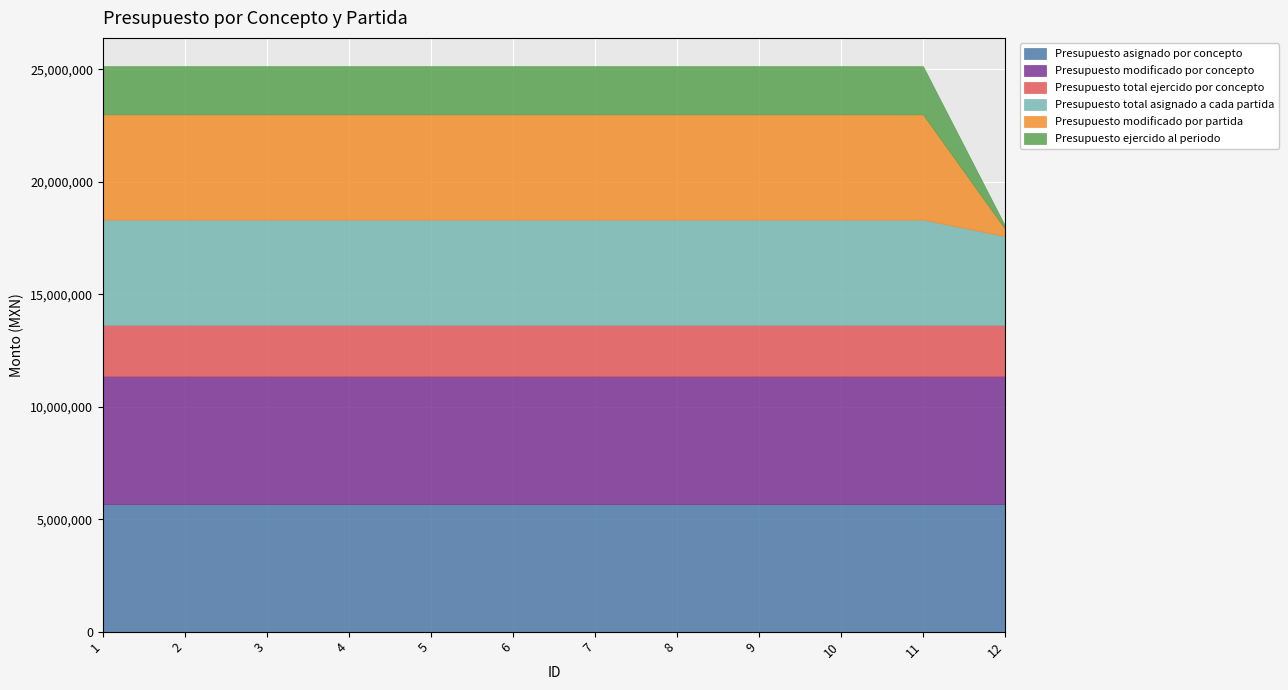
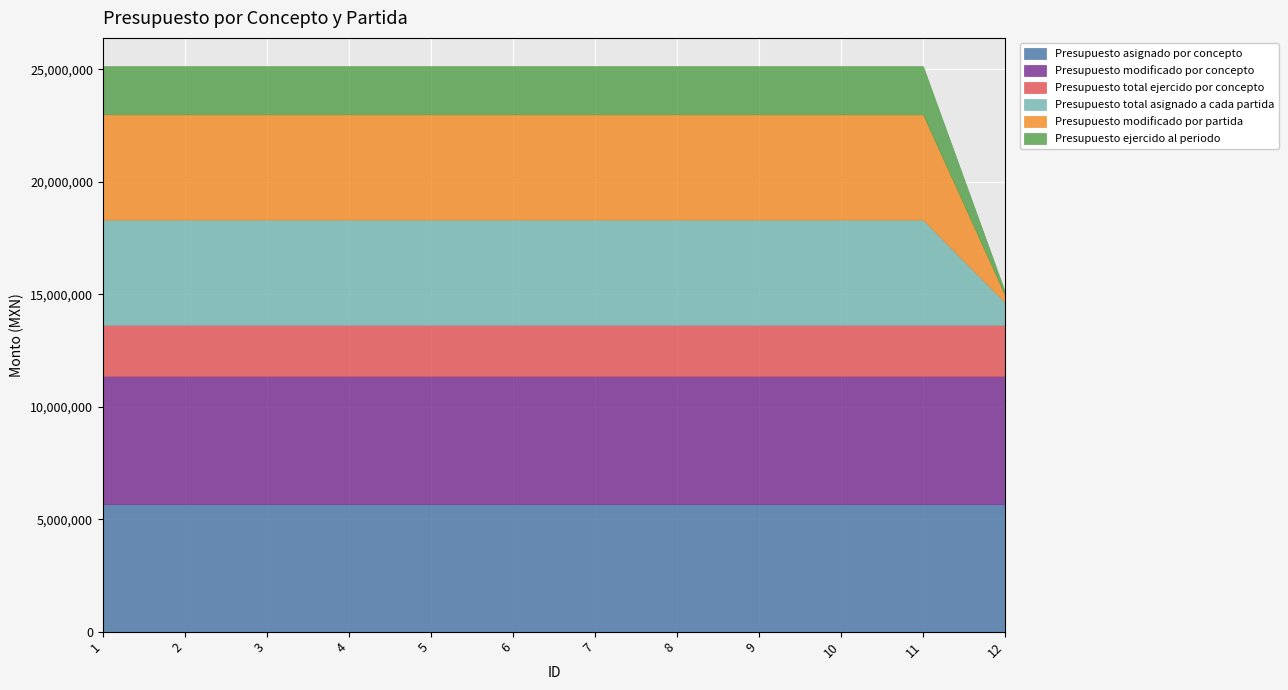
Presupuesto total asignado a cada partida, 12: 3,900,000 -> 1,000,000
